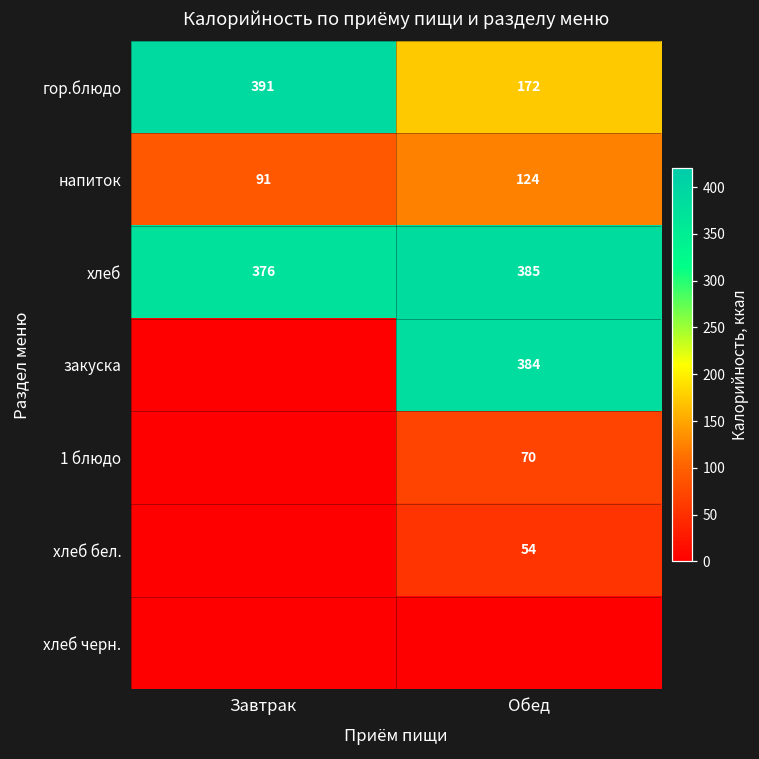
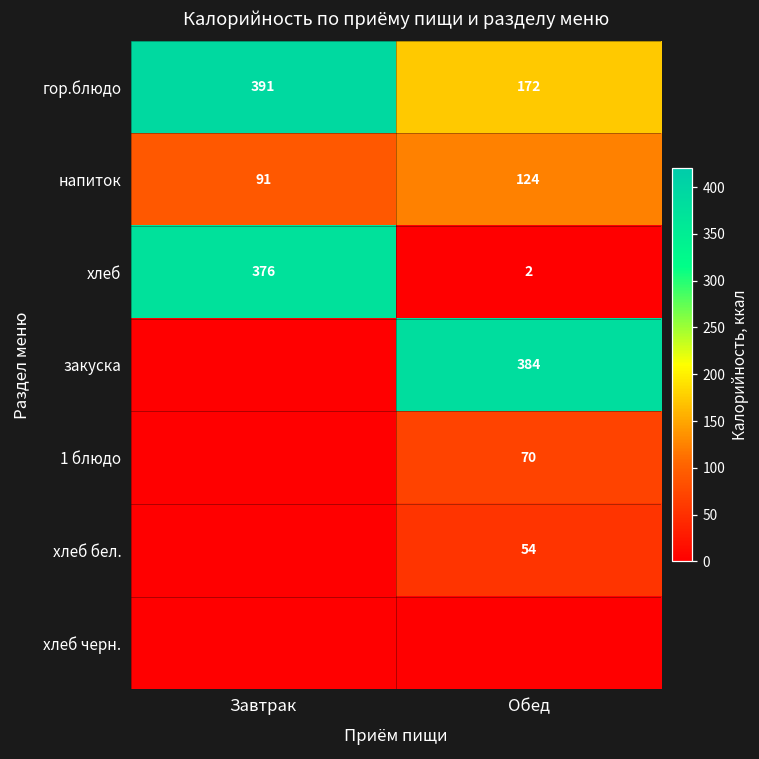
хлеб, Обед: 385 -> 2
